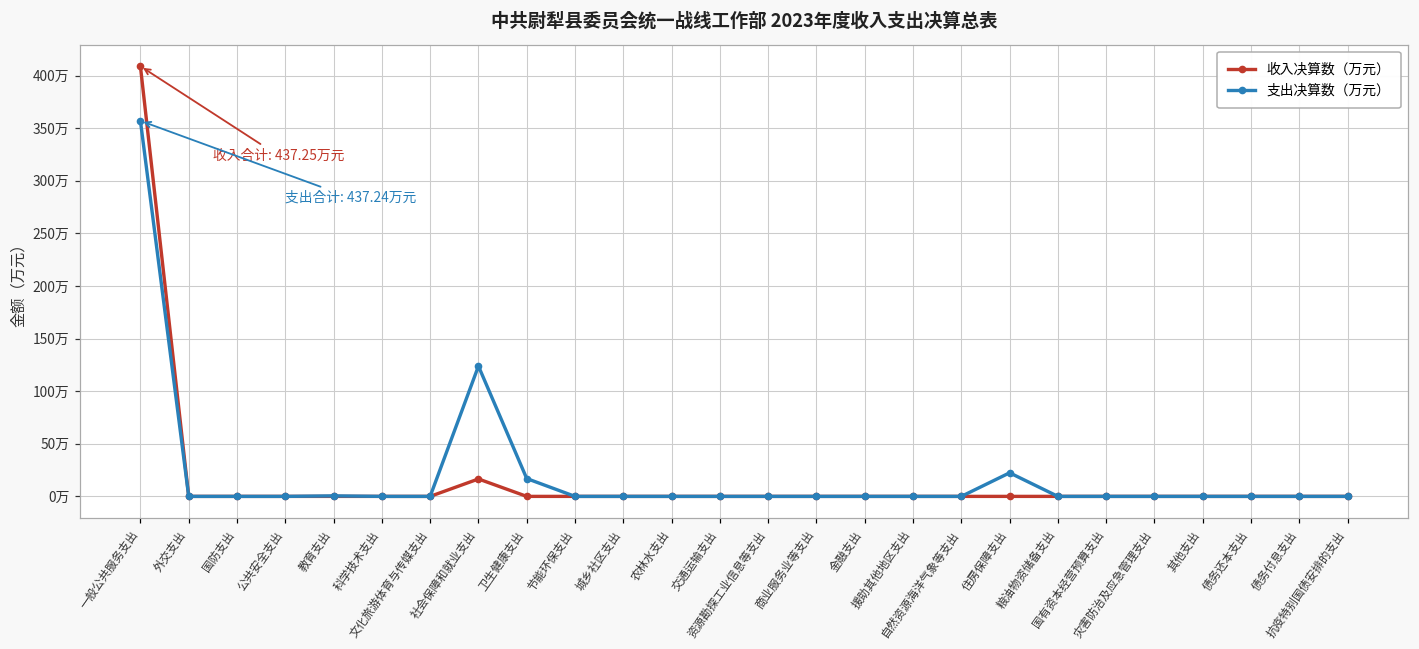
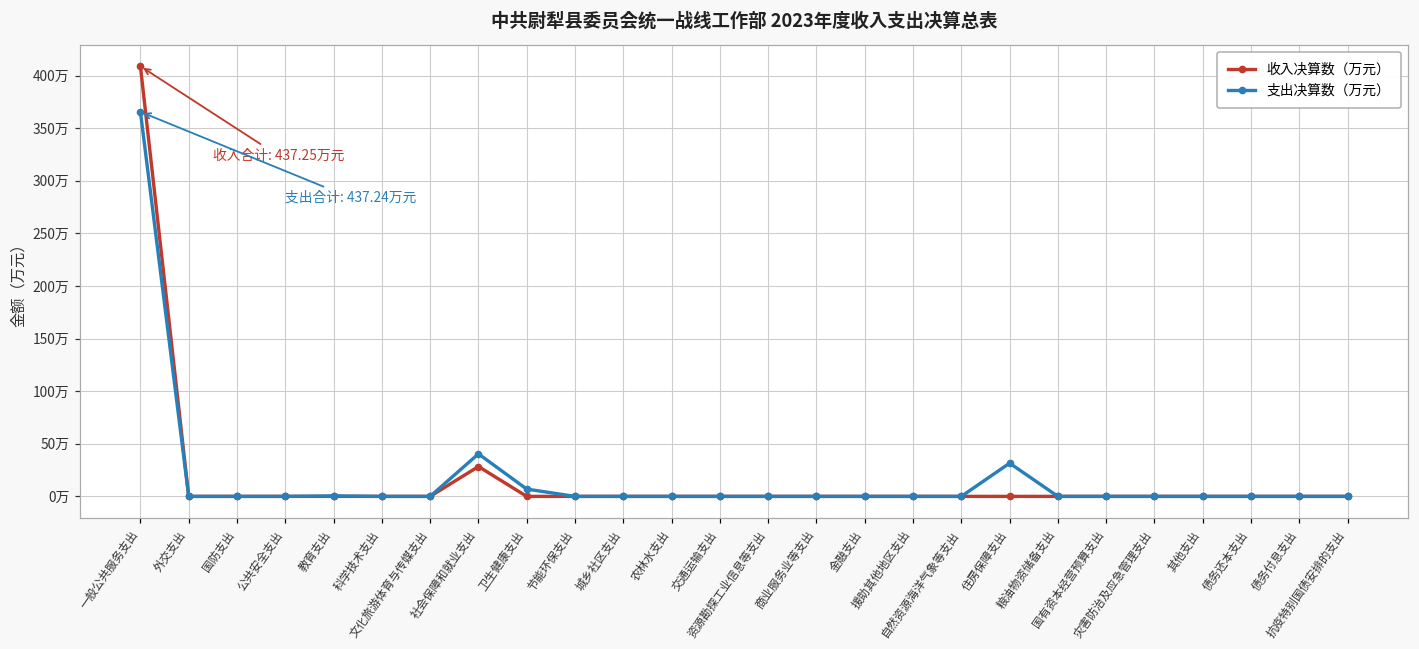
支出决算数（万元）, 一般公共服务支出: 360万 -> 370万
收入决算数（万元）, 社会保障和就业支出: 20万 -> 30万
支出决算数（万元）, 社会保障和就业支出: 120万 -> 40万
支出决算数（万元）, 卫生健康支出: 20万 -> 10万
支出决算数（万元）, 住房保障支出: 20万 -> 30万
